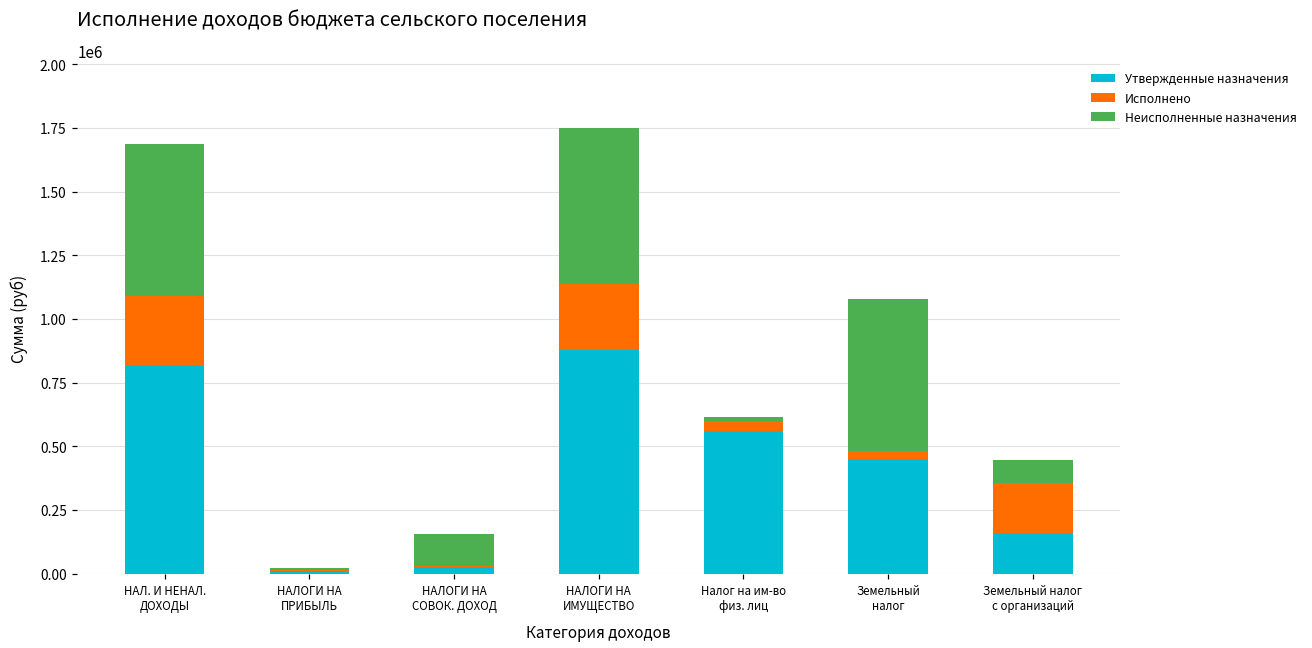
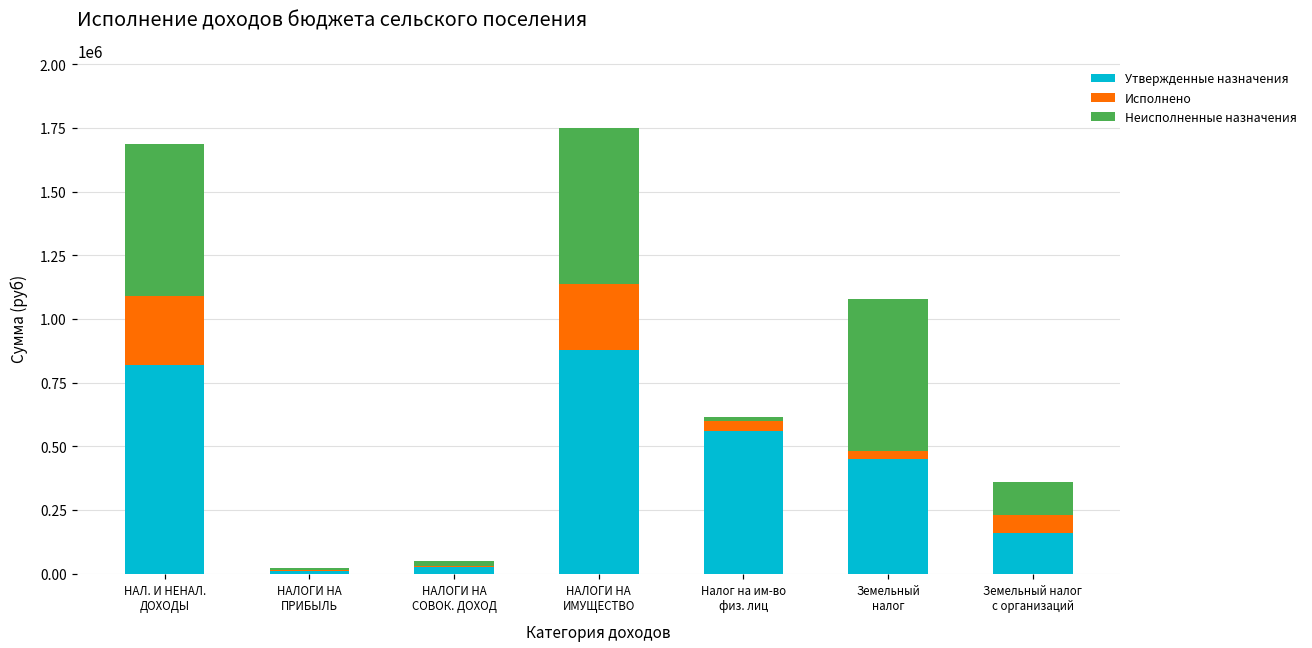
Неисполненные назначения, НАЛОГИ НА СОВОК. ДОХОД: 120000 -> 20000
Исполнено, Земельный налог с организаций: 200000 -> 70000
Неисполненные назначения, Земельный налог с организаций: 90000 -> 130000
